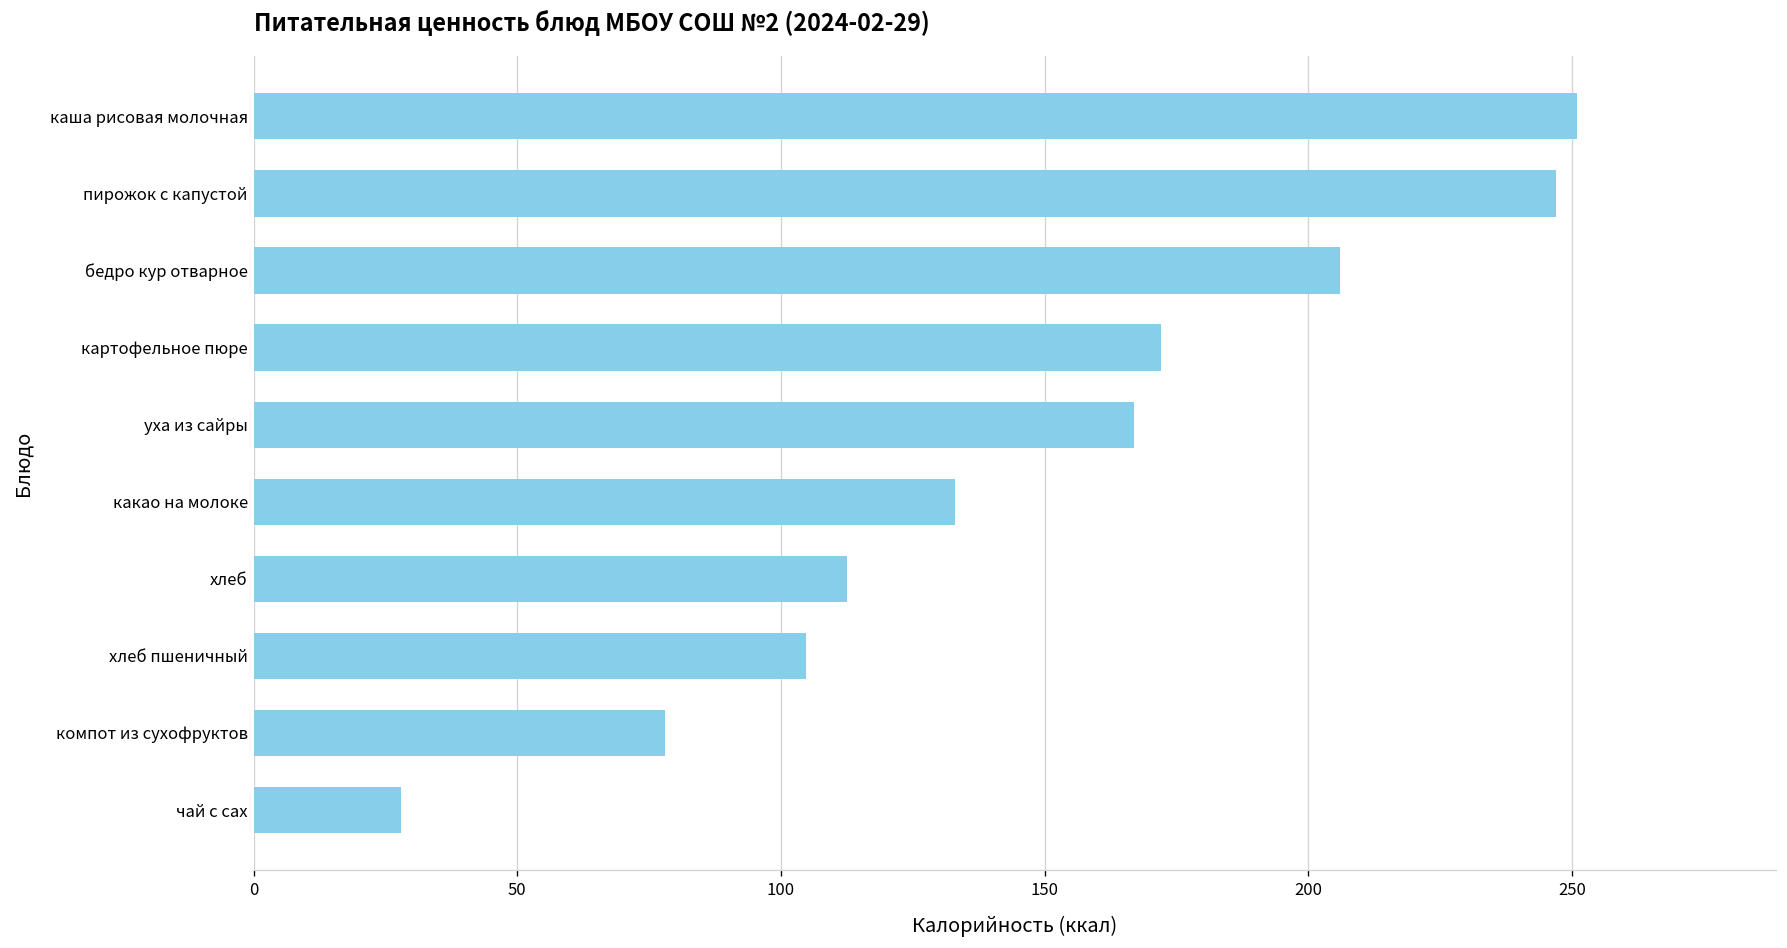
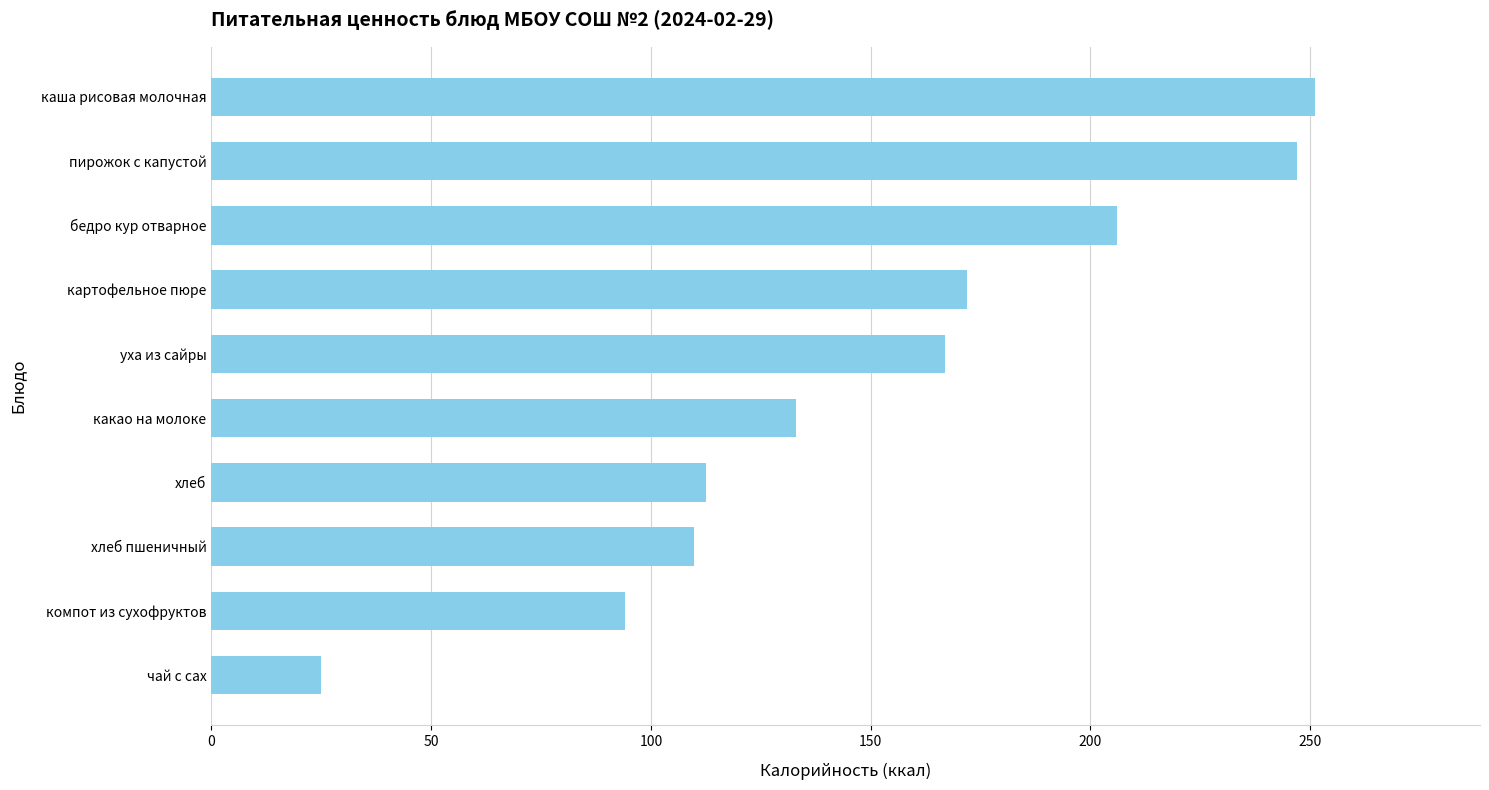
хлеб пшеничный: 105 -> 110
компот из сухофруктов: 78 -> 94
чай с сах: 28 -> 25
